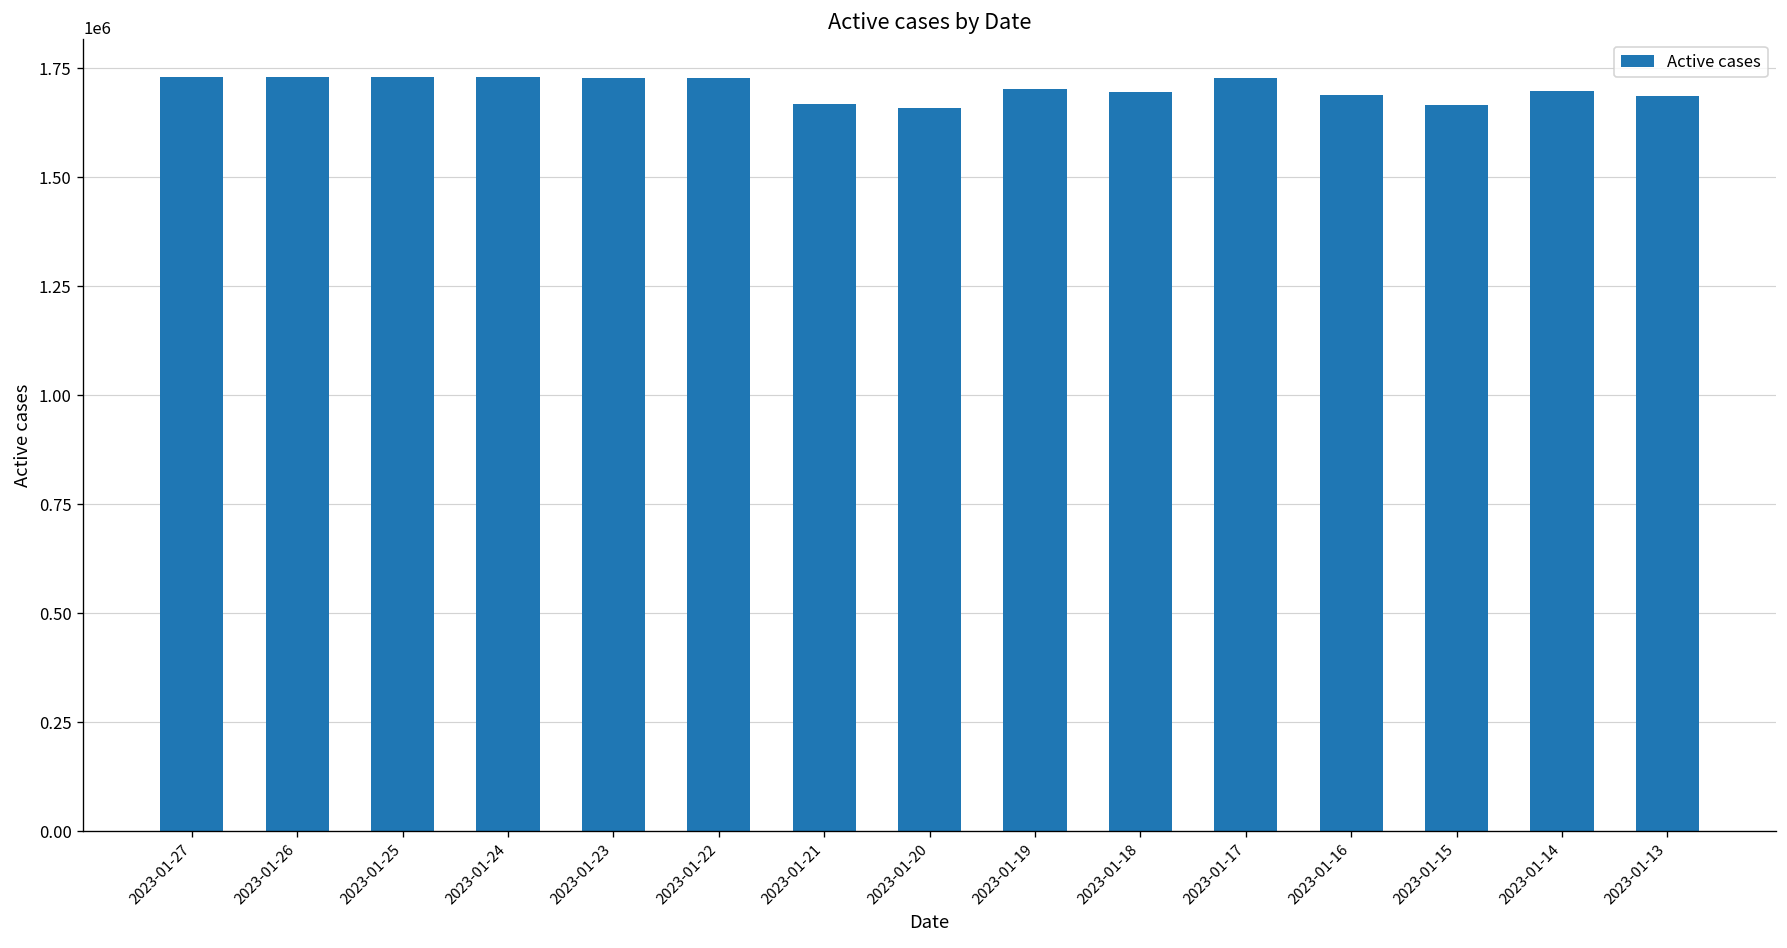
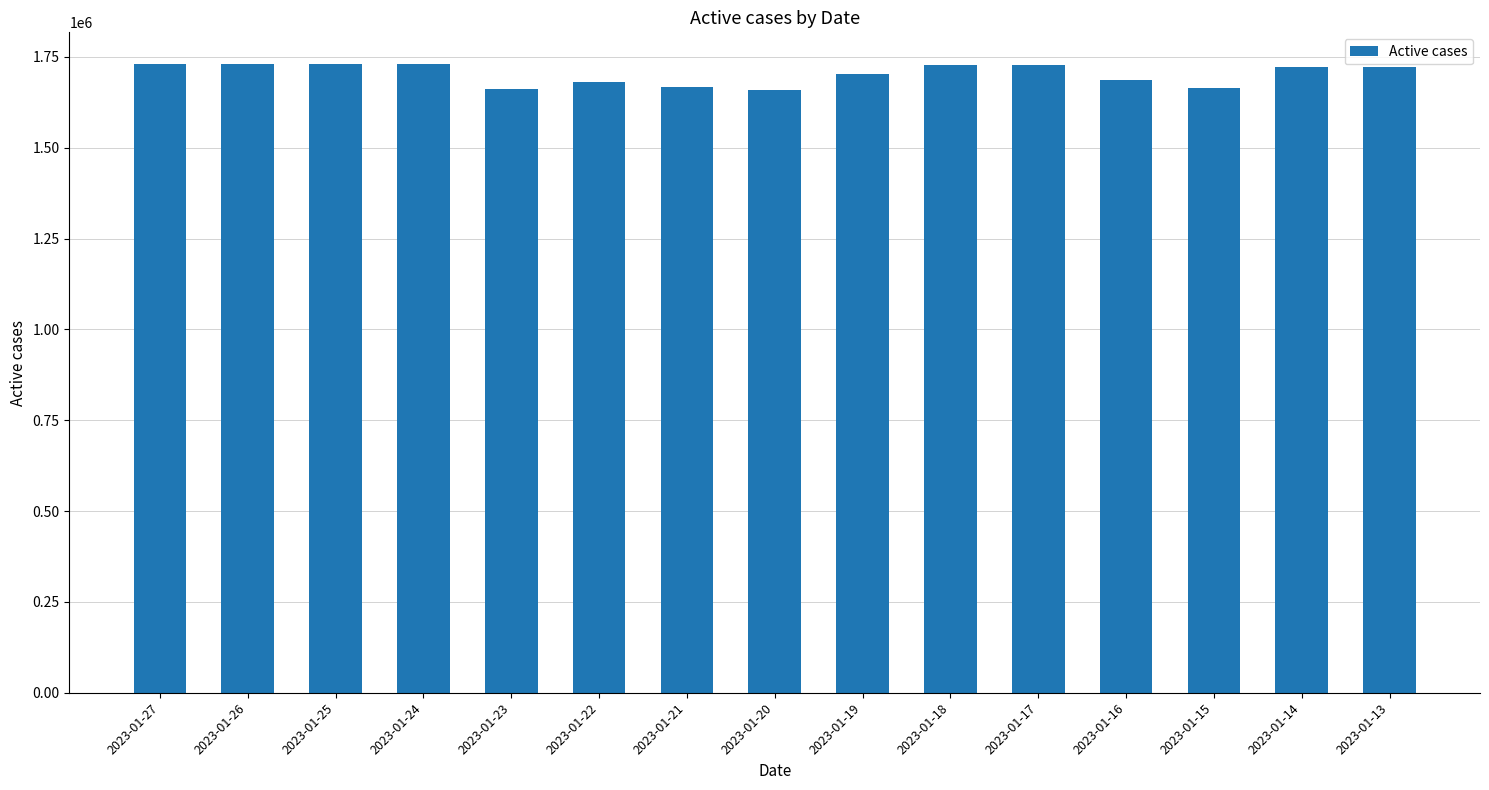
2023-01-23: 1730000 -> 1660000
2023-01-22: 1730000 -> 1680000
2023-01-18: 1700000 -> 1730000
2023-01-14: 1700000 -> 1720000
2023-01-13: 1690000 -> 1720000
